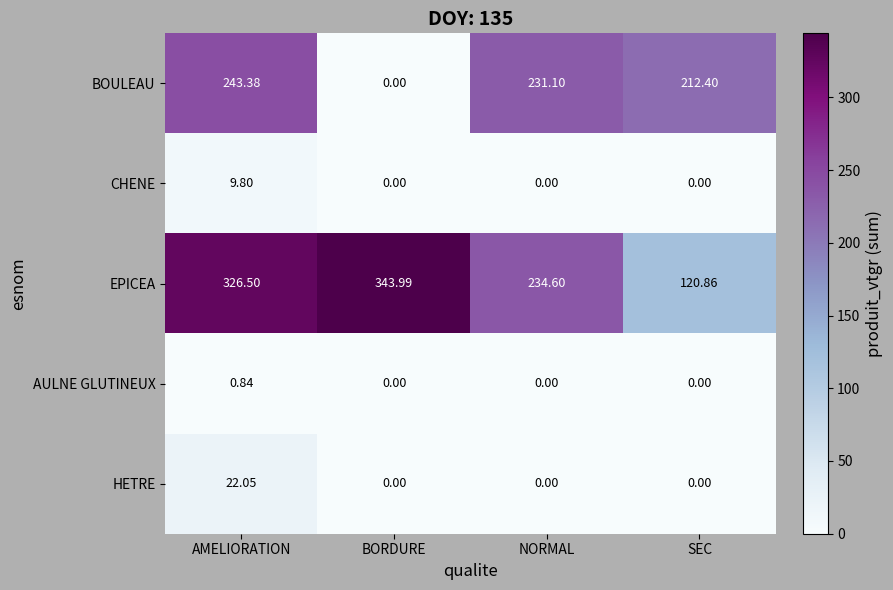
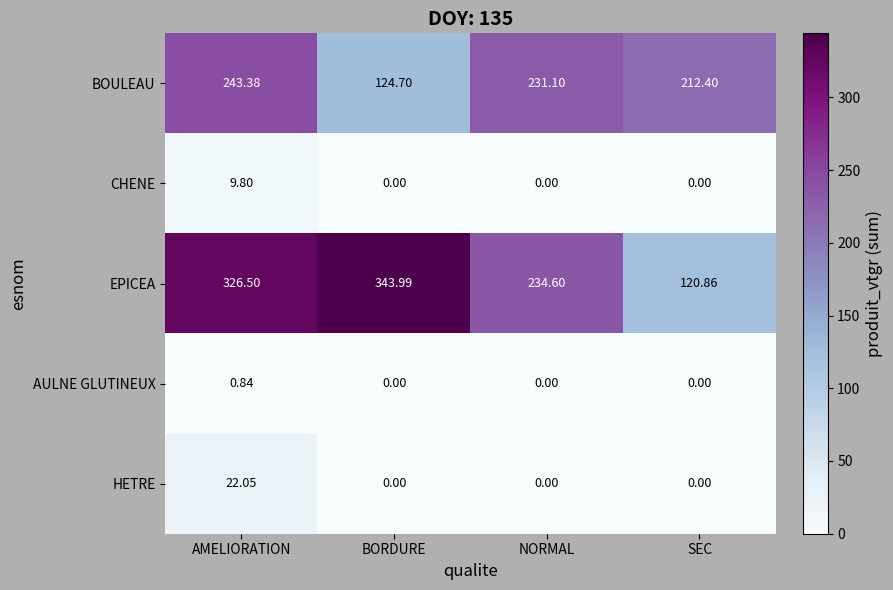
BOULEAU, BORDURE: 0.00 -> 124.70
